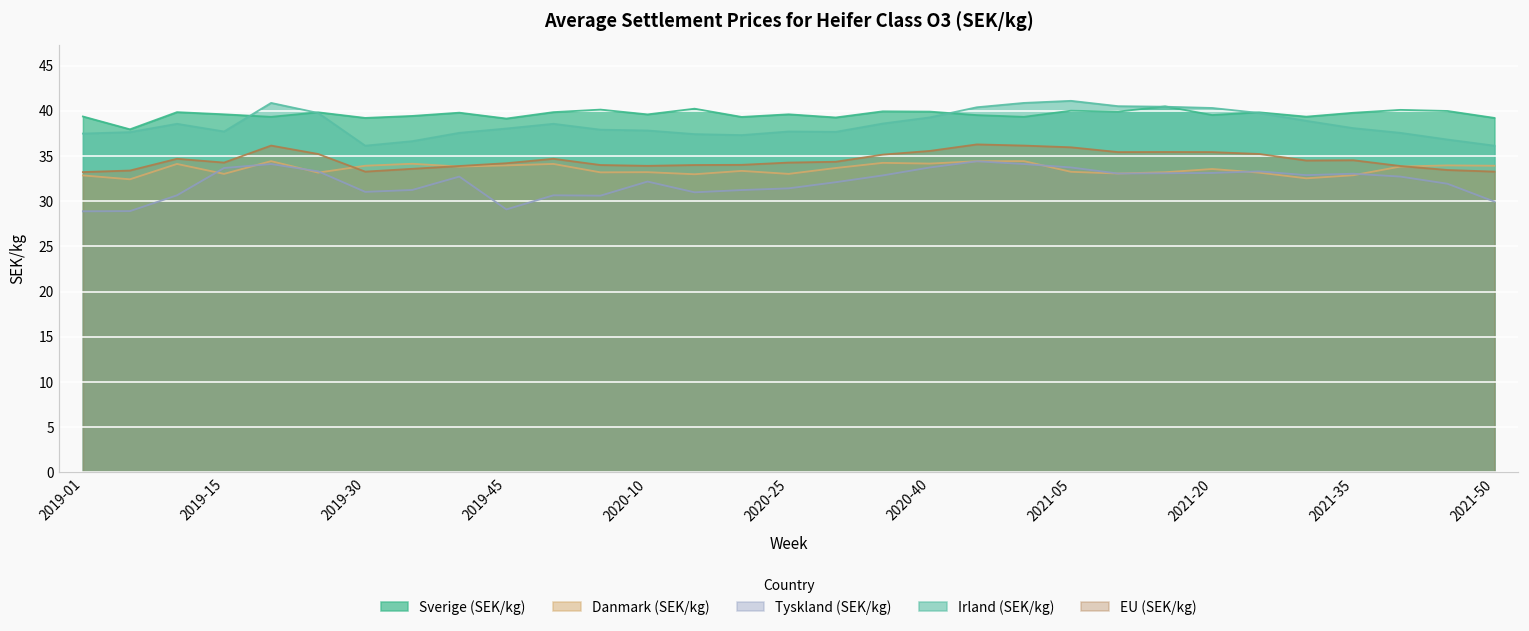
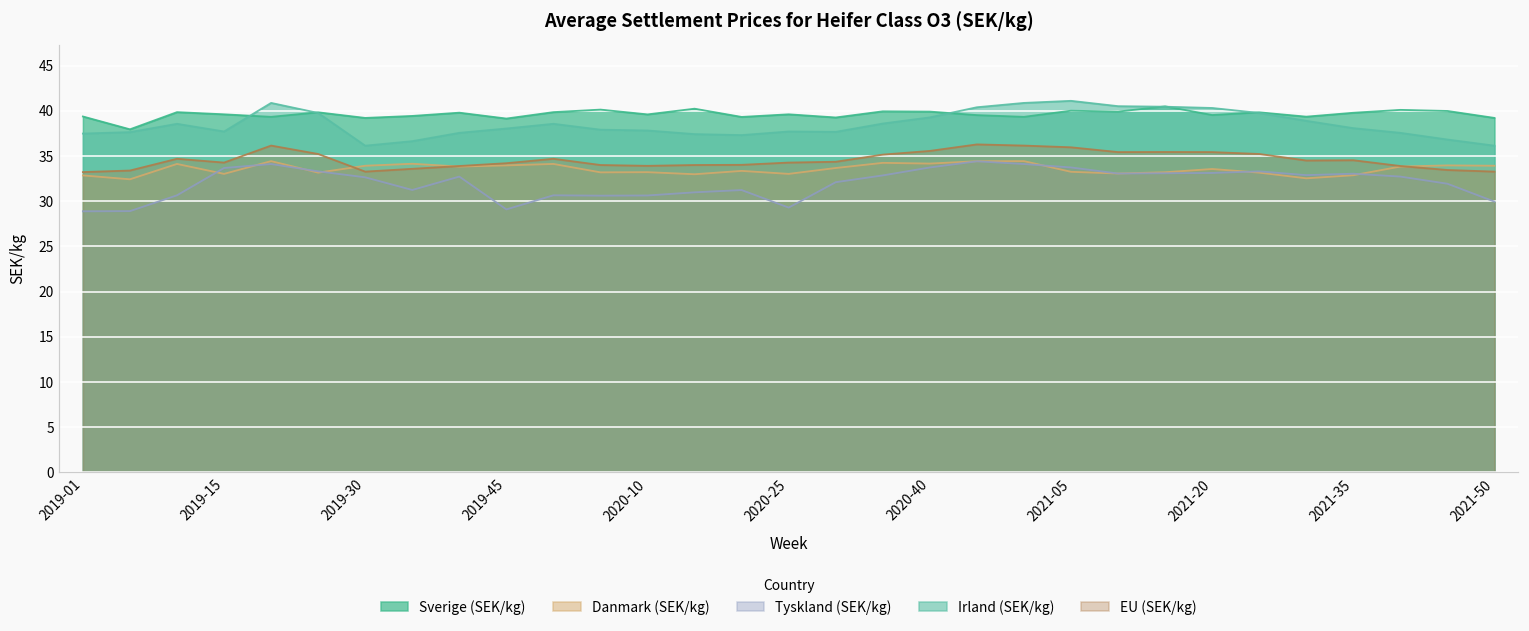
Tyskland (SEK/kg), 2019-30: 31 -> 33
Tyskland (SEK/kg), 2020-10: 32 -> 31
Tyskland (SEK/kg), 2020-25: 31 -> 29
